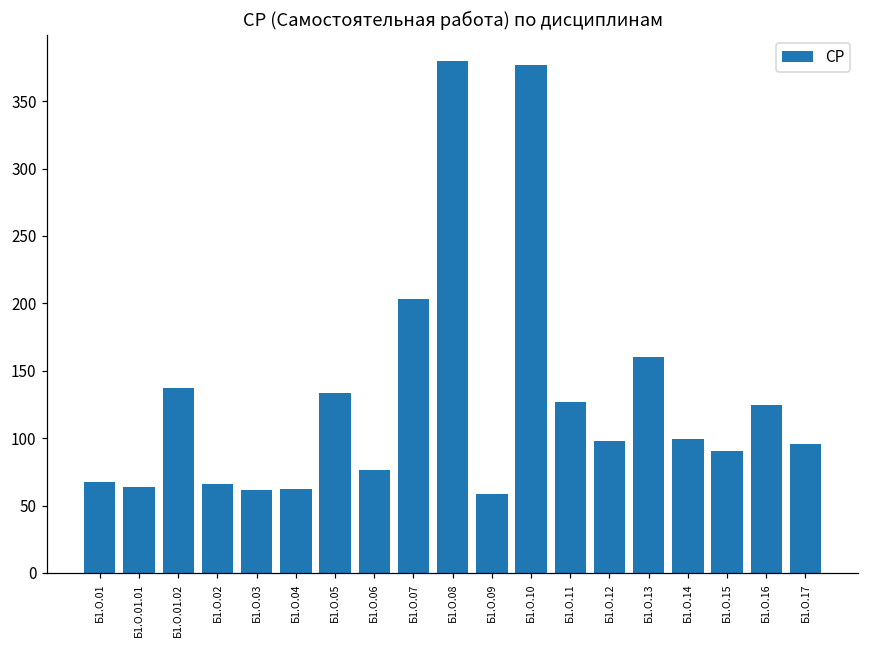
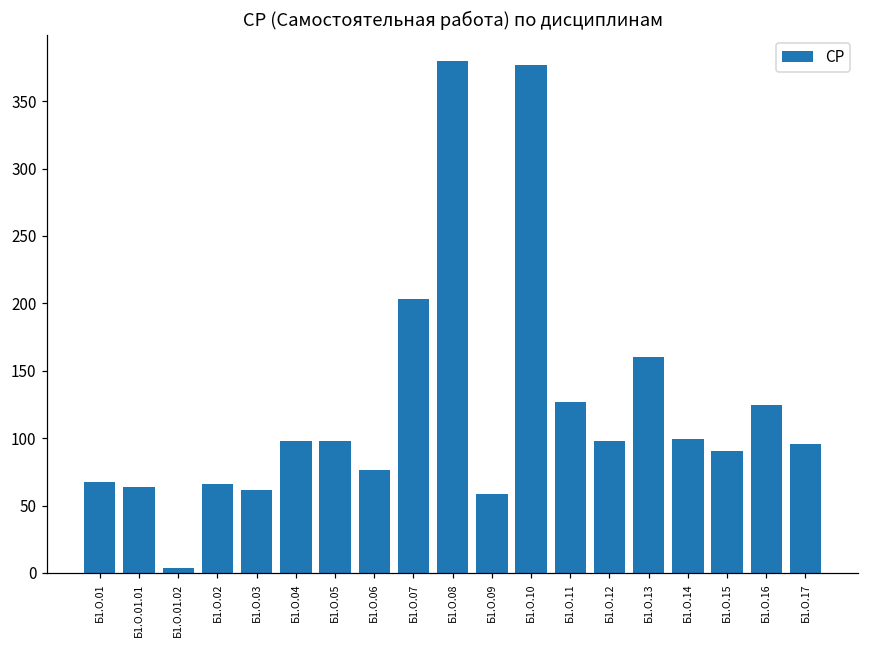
Б1.О.01.02: 137 -> 4
Б1.О.04: 63 -> 98
Б1.О.05: 134 -> 98
